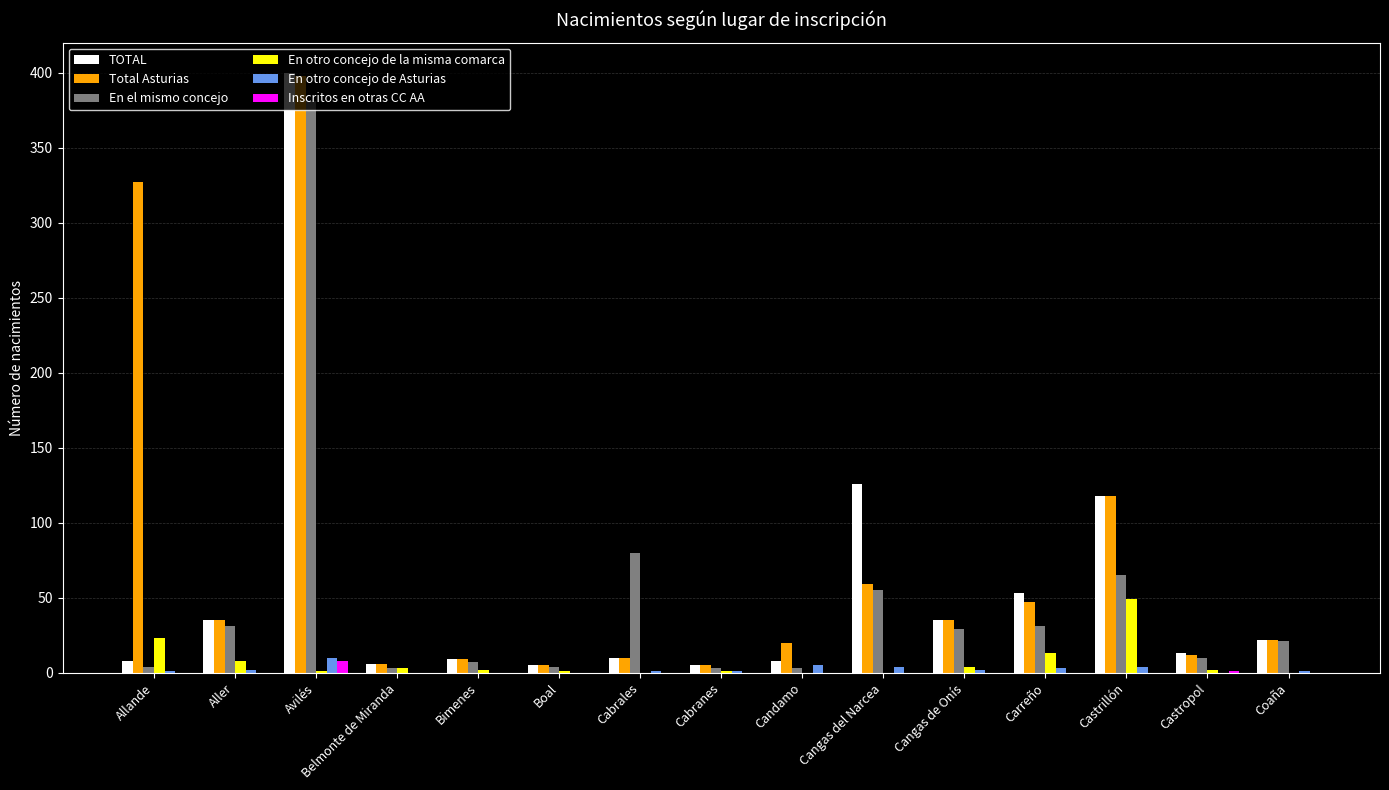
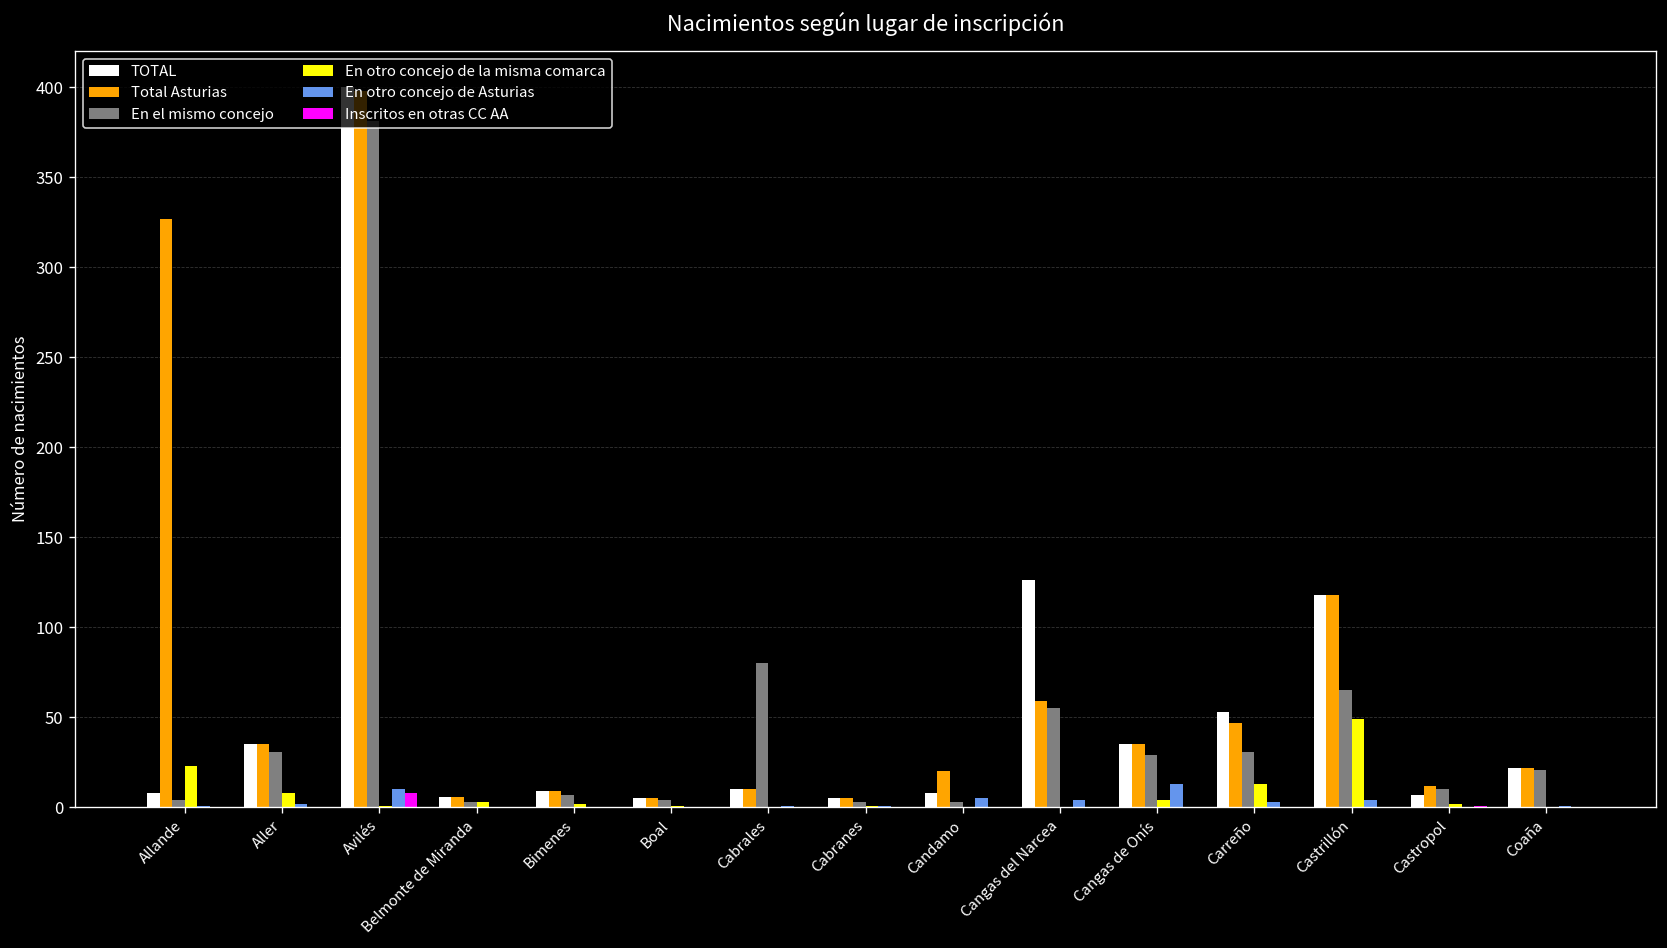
En otro concejo de Asturias, Cangas de Onís: 2 -> 13
TOTAL, Castropol: 13 -> 7
